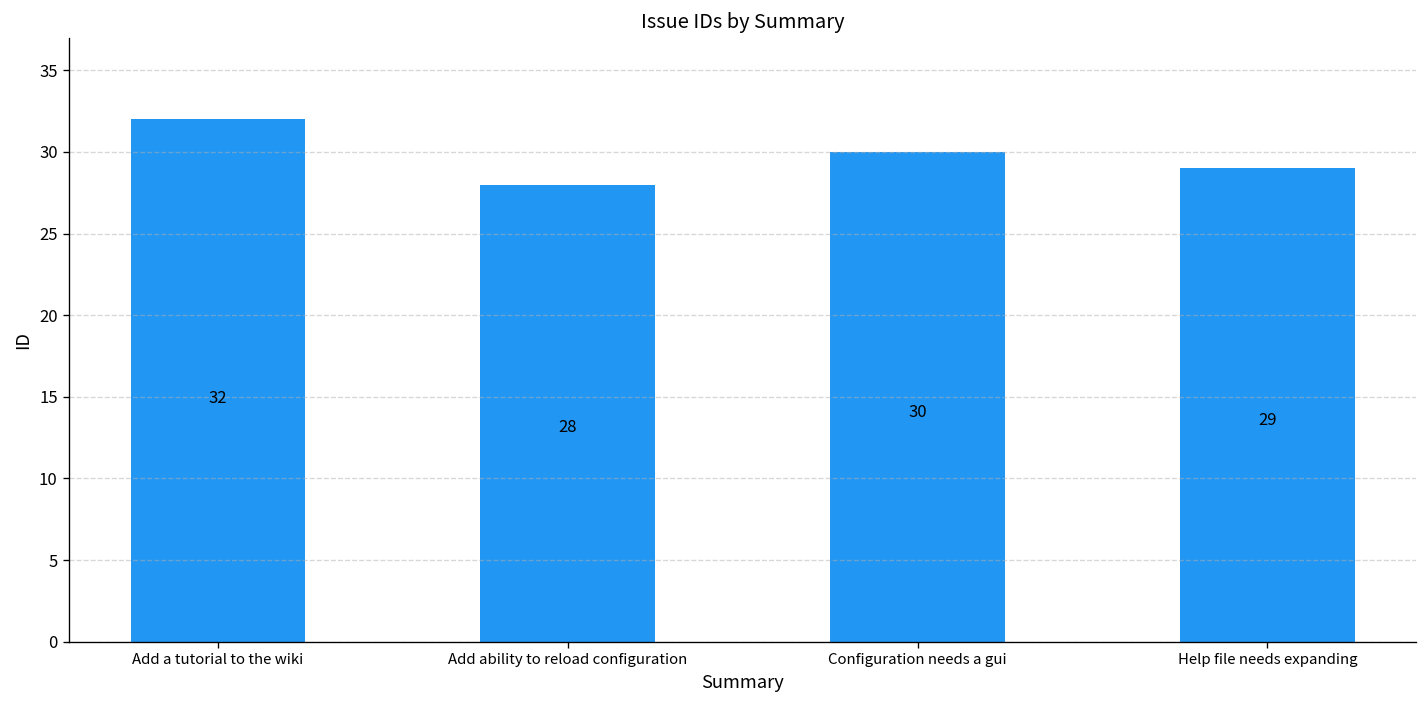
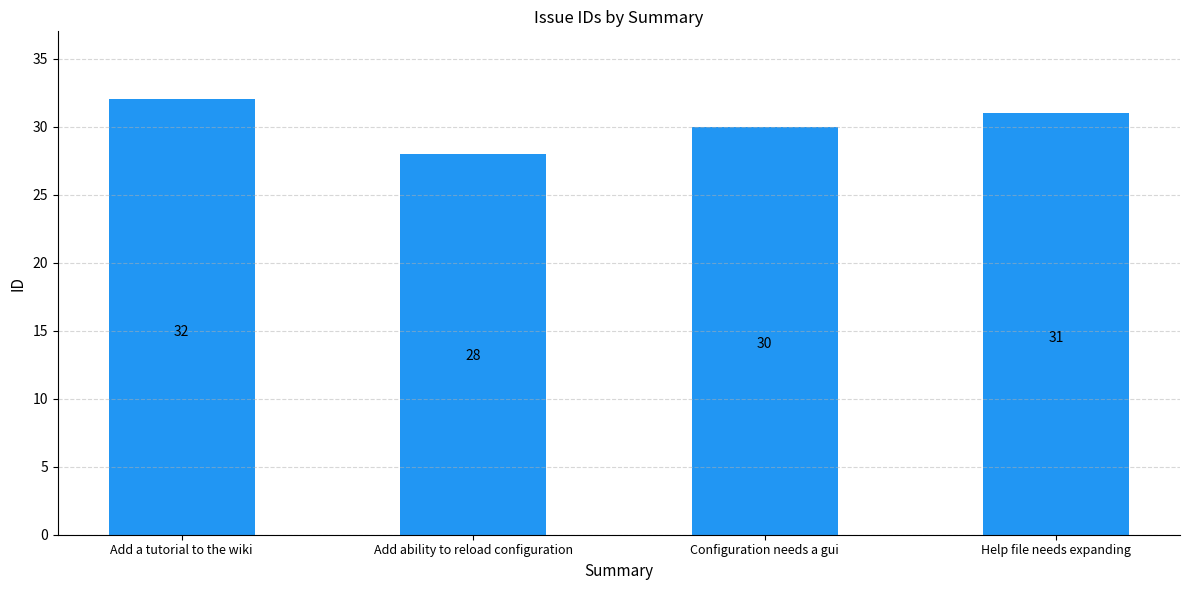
Help file needs expanding: 29 -> 31
